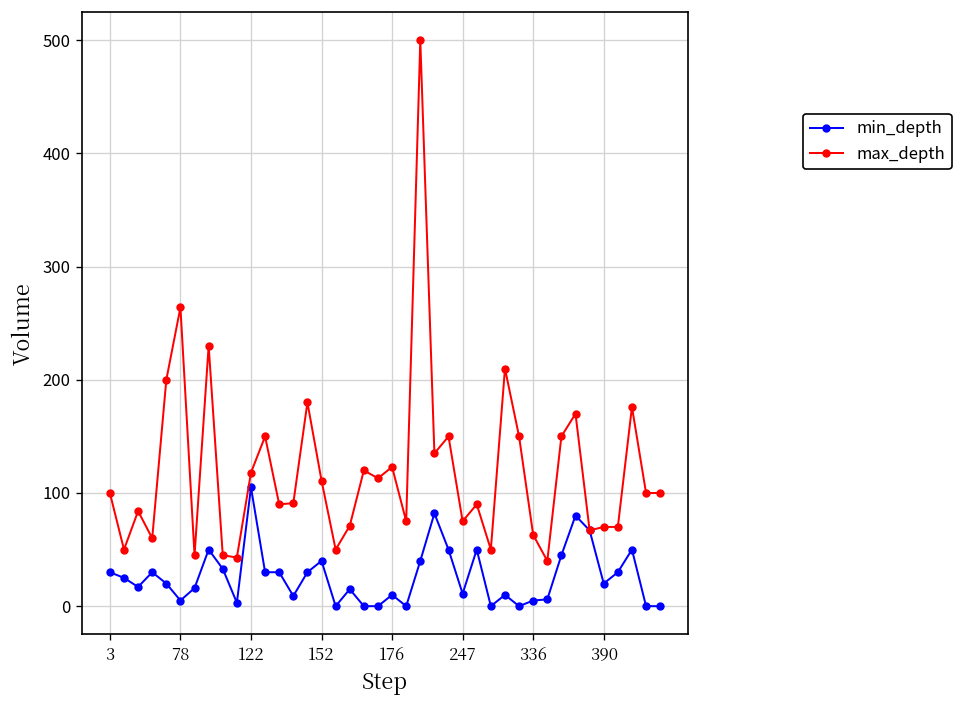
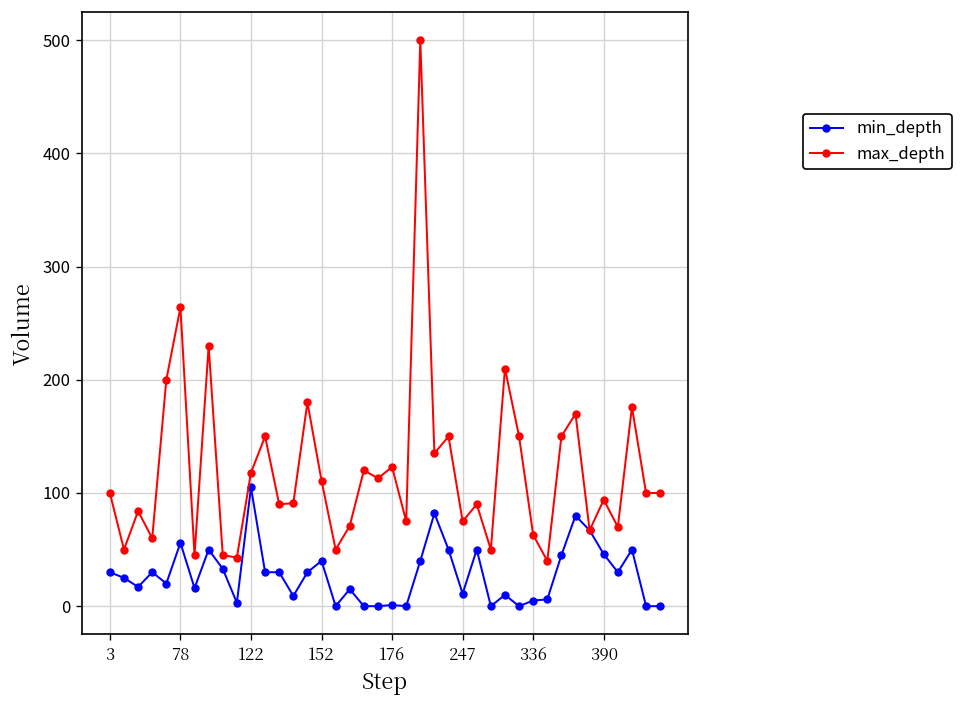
min_depth, 78: 10 -> 60
min_depth, 176: 10 -> 0
min_depth, 390: 20 -> 50
max_depth, 390: 70 -> 90
